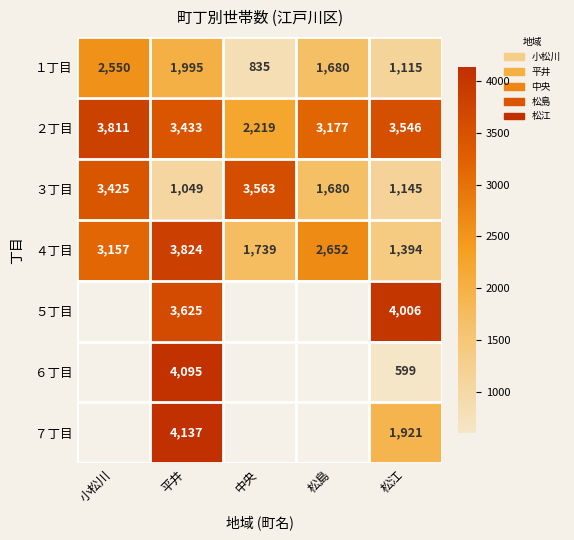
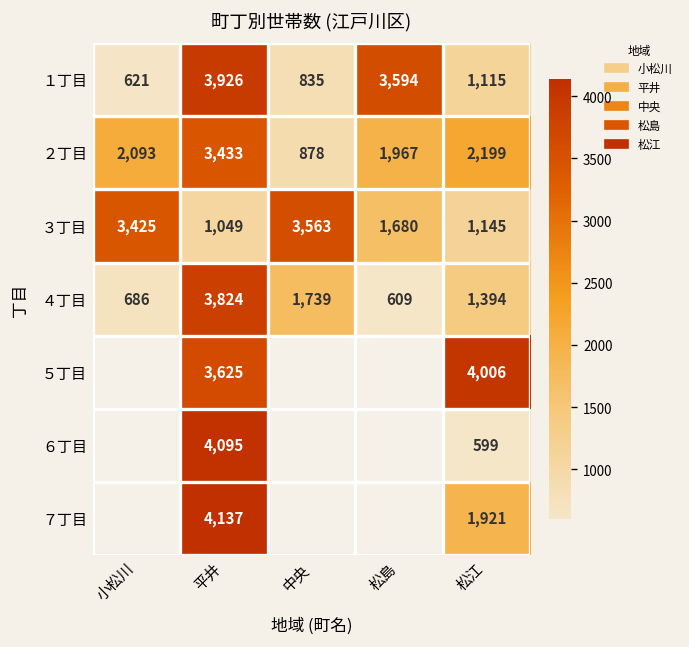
１丁目, 小松川: 2,550 -> 621
１丁目, 平井: 1,995 -> 3,926
１丁目, 松島: 1,680 -> 3,594
２丁目, 小松川: 3,811 -> 2,093
２丁目, 中央: 2,219 -> 878
２丁目, 松島: 3,177 -> 1,967
２丁目, 松江: 3,546 -> 2,199
４丁目, 小松川: 3,157 -> 686
４丁目, 松島: 2,652 -> 609
